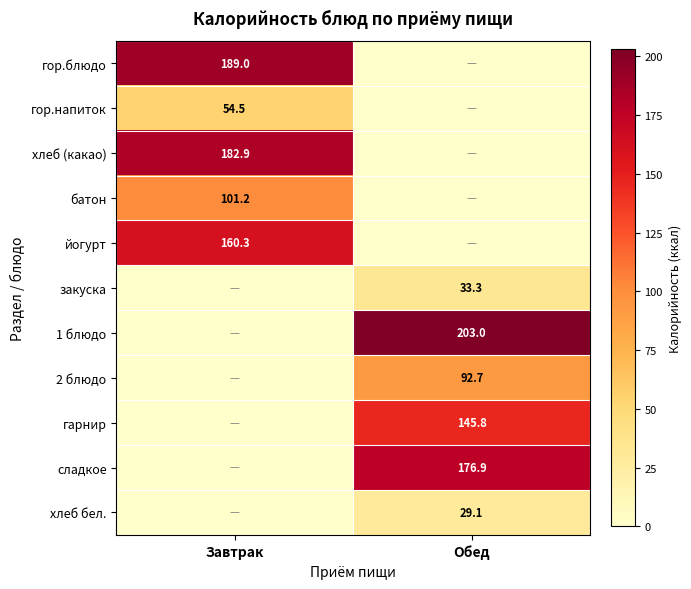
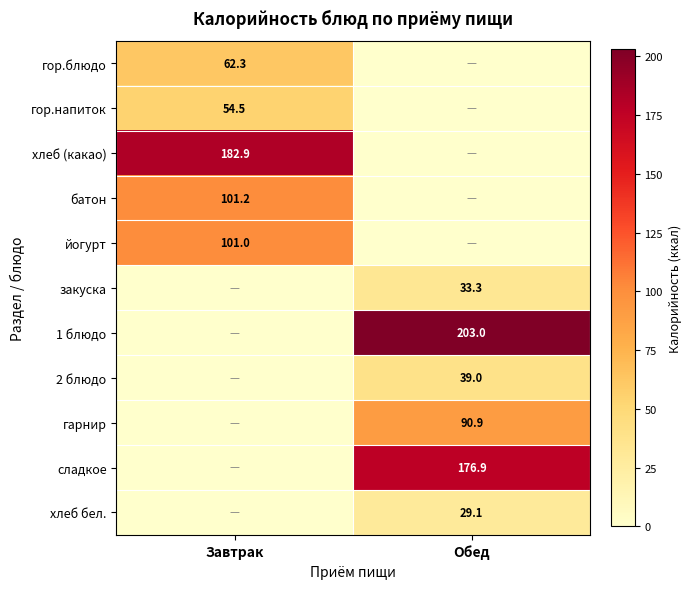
гор.блюдо, Завтрак: 189.0 -> 62.3
йогурт, Завтрак: 160.3 -> 101.0
2 блюдо, Обед: 92.7 -> 39.0
гарнир, Обед: 145.8 -> 90.9
